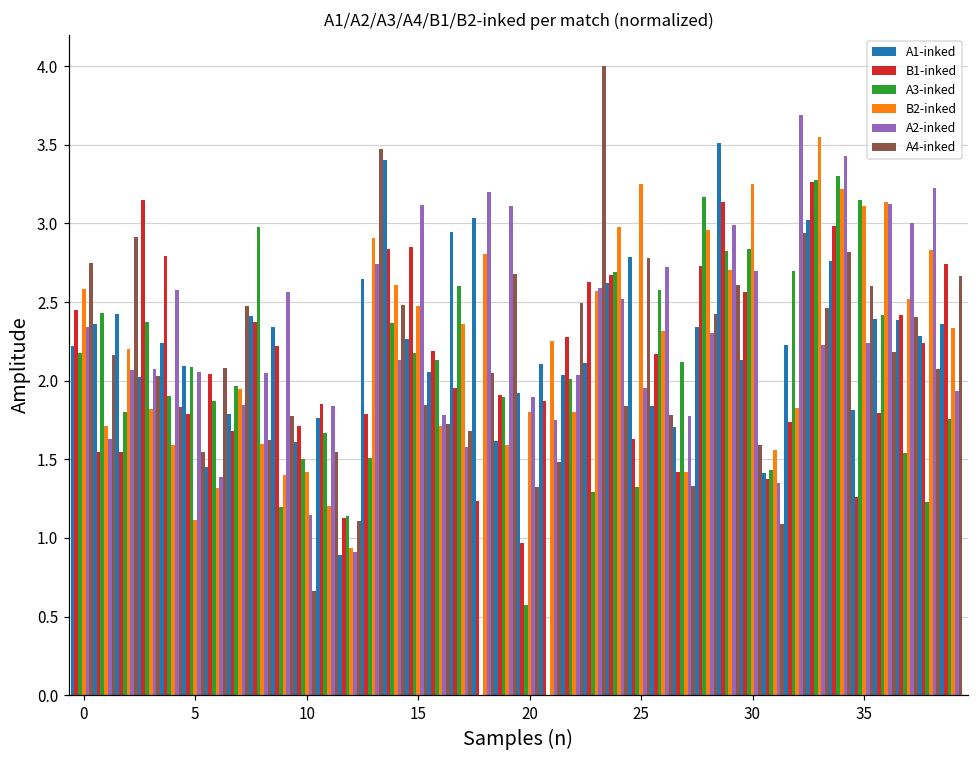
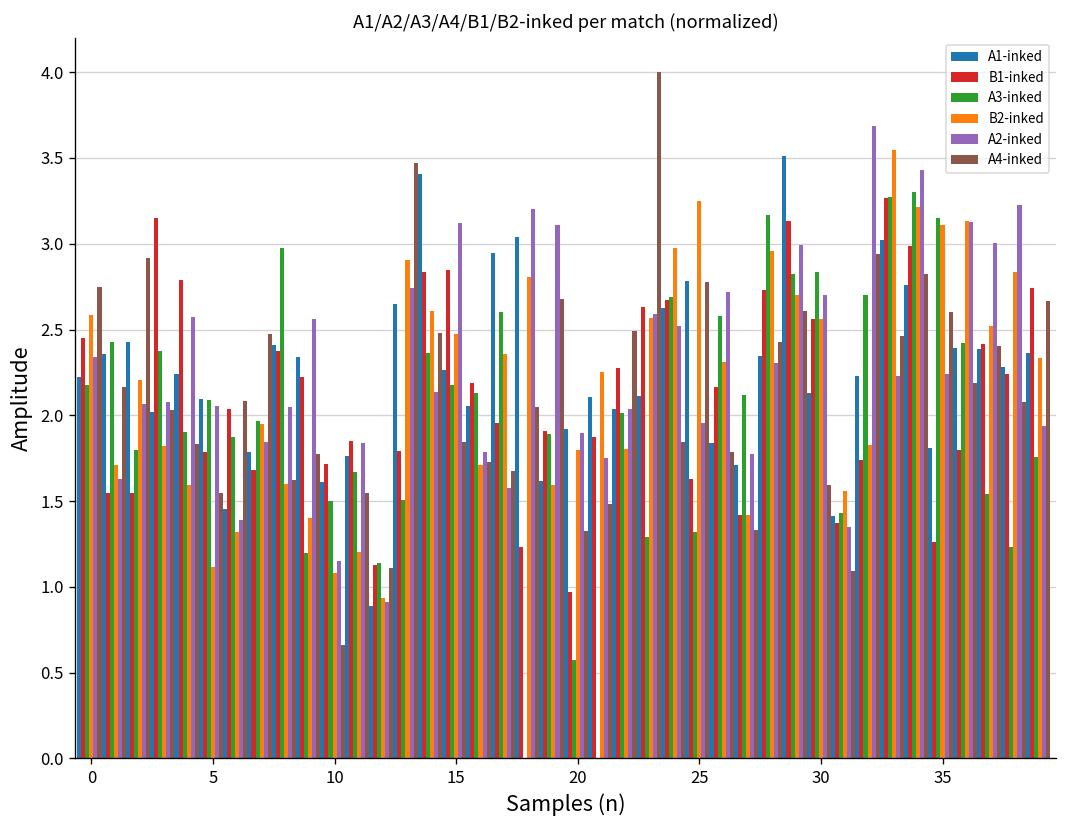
B2-inked, 10: 1.42 -> 1.08
B2-inked, 30: 3.25 -> 2.56
